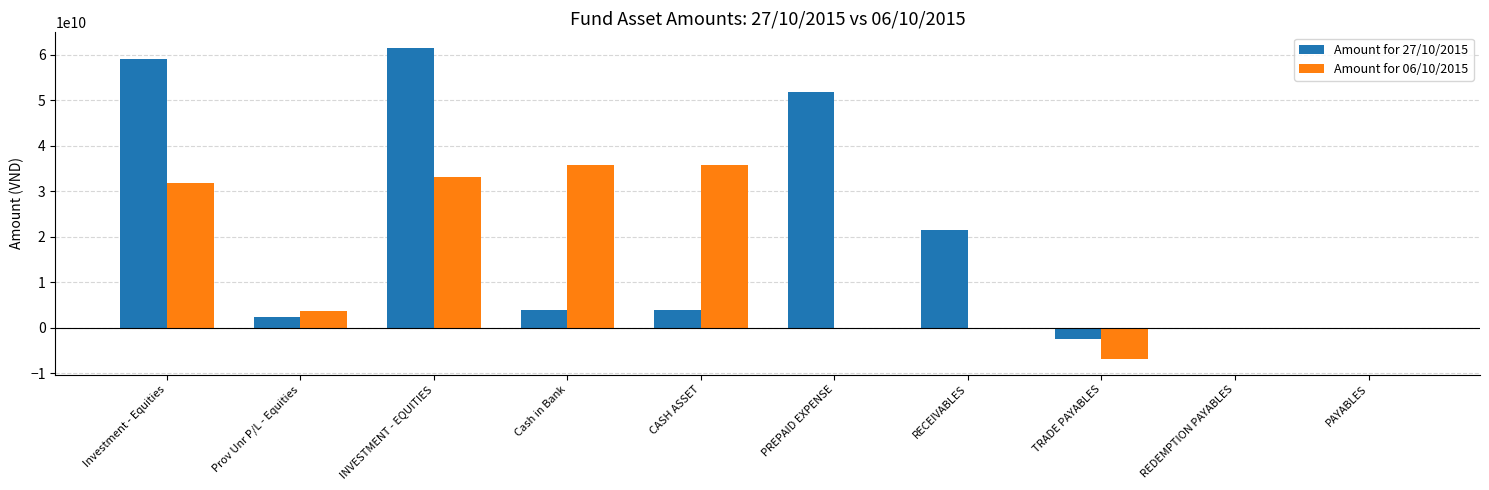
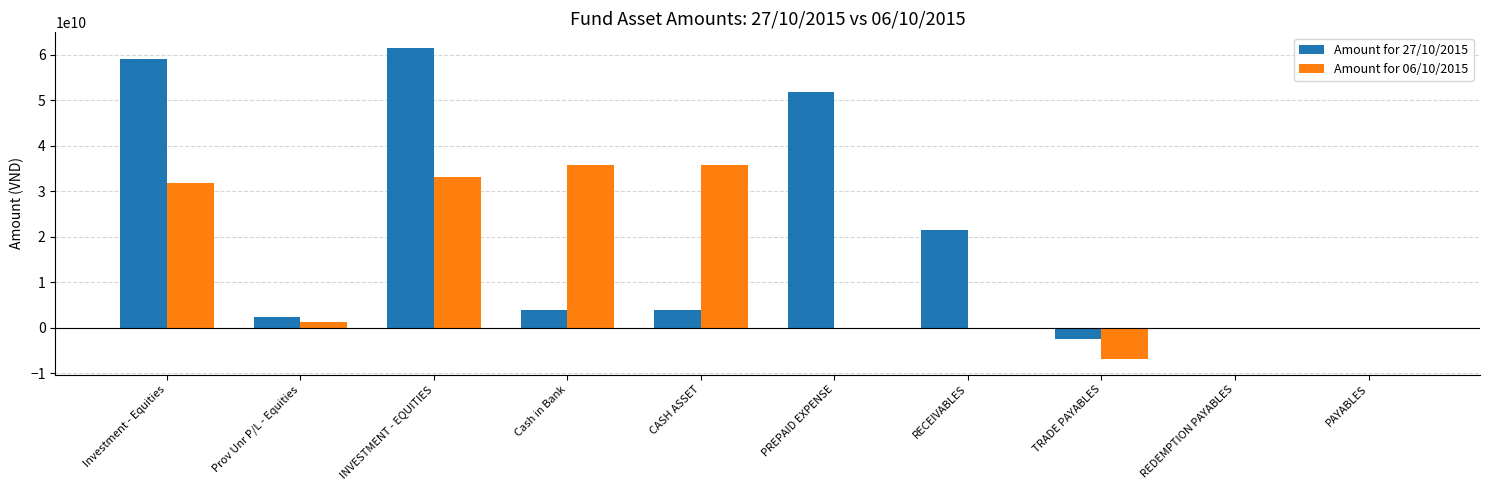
Amount for 06/10/2015, Prov Unr P/L - Equities: 4000000000 -> 1000000000
